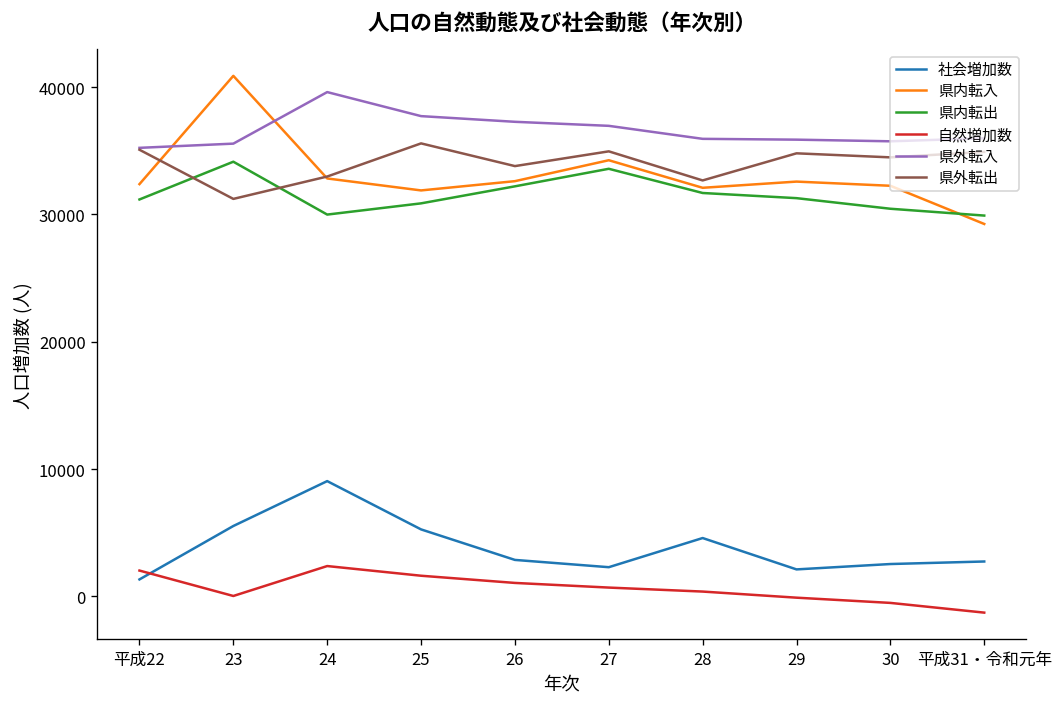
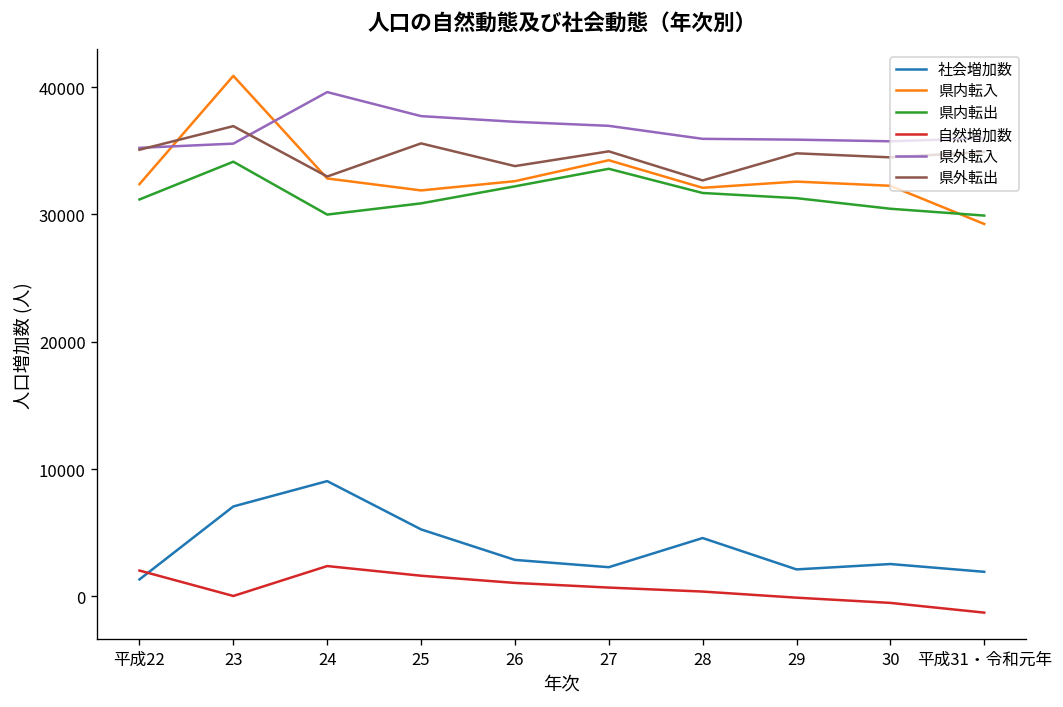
社会増加数, 23: 5500 -> 7100
県外転出, 23: 31200 -> 36900
社会増加数, 平成31・令和元年: 2700 -> 1900
